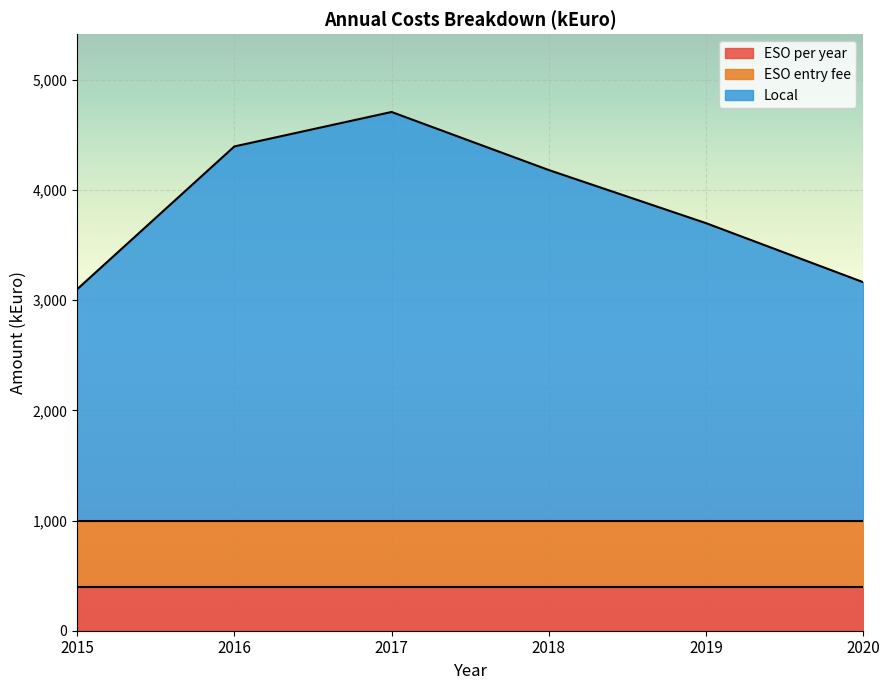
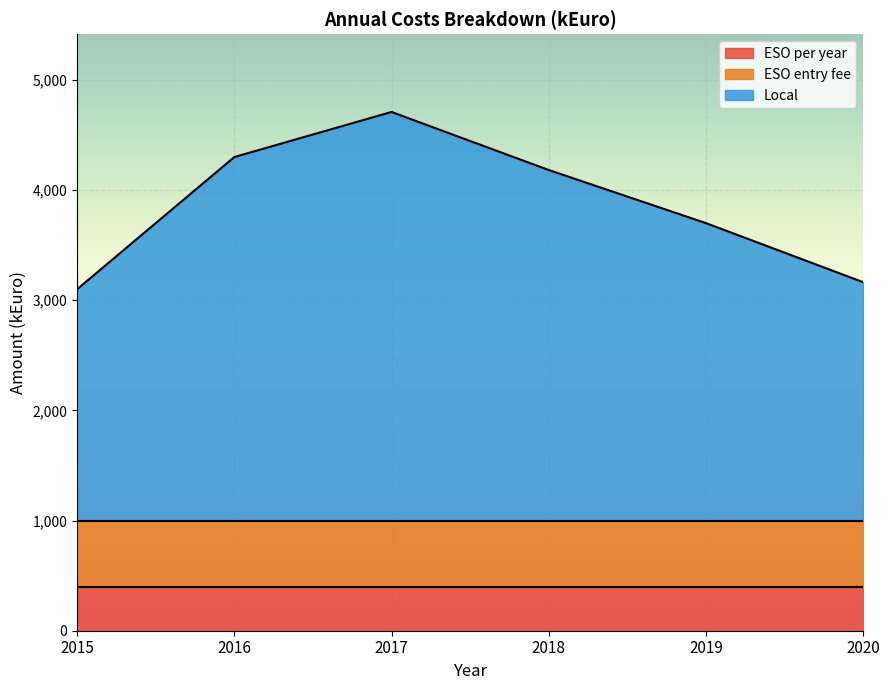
Local, 2016: 4,400 -> 4,300
